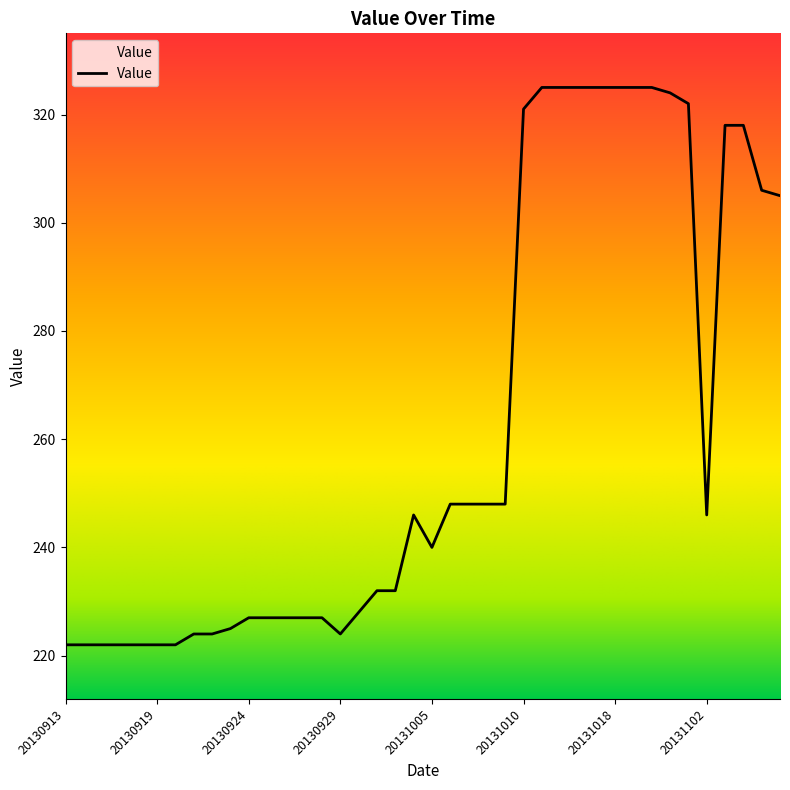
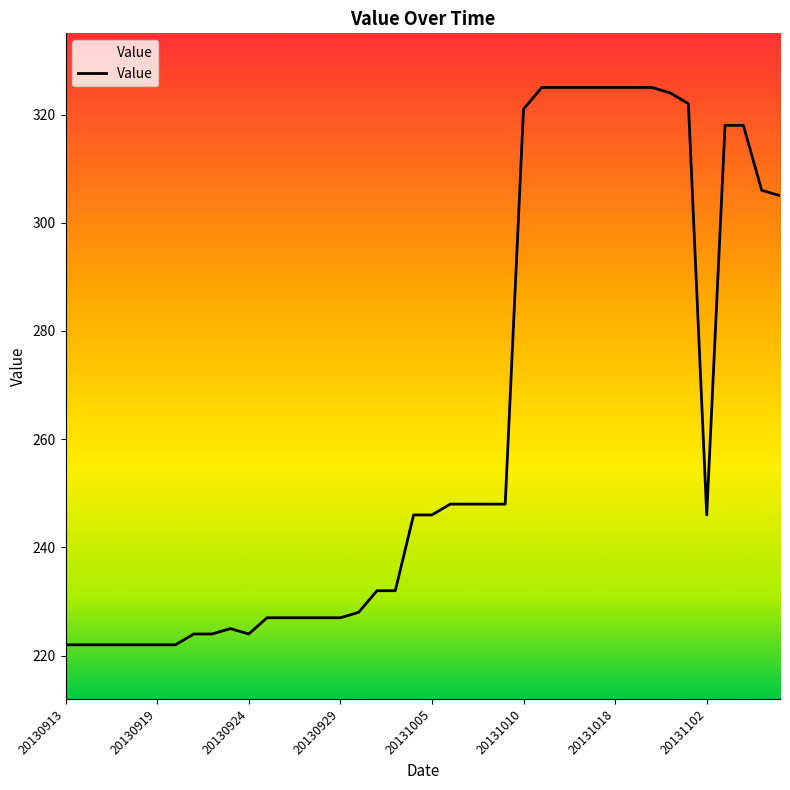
20130924: 227 -> 224
20130929: 224 -> 227
20131005: 240 -> 246
